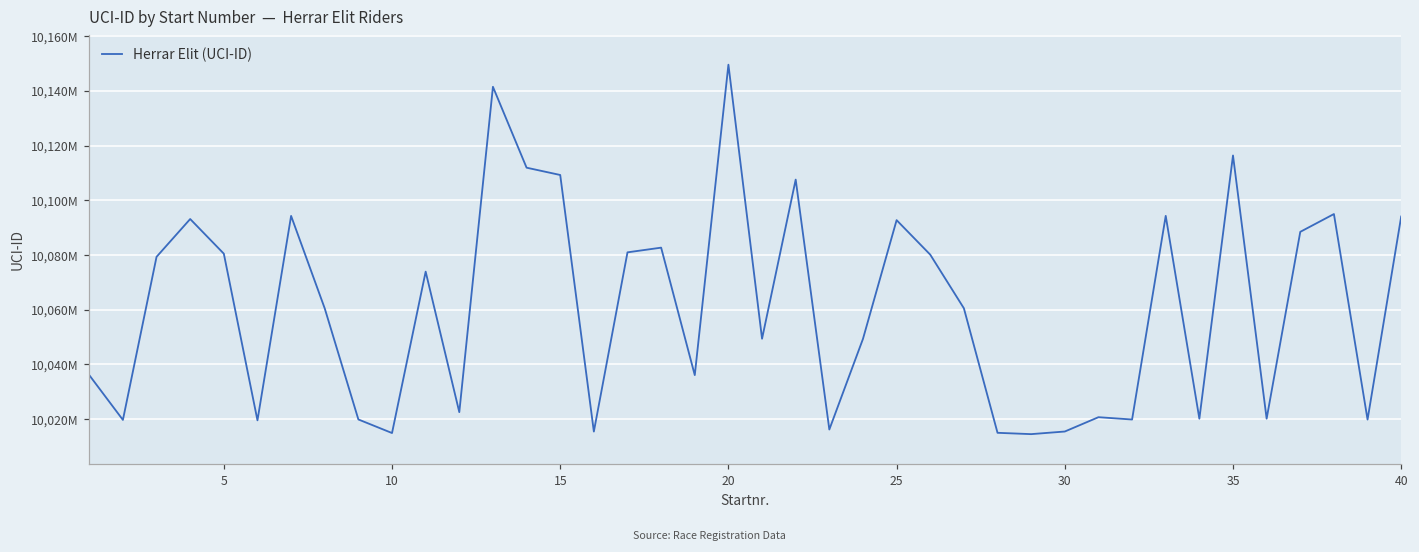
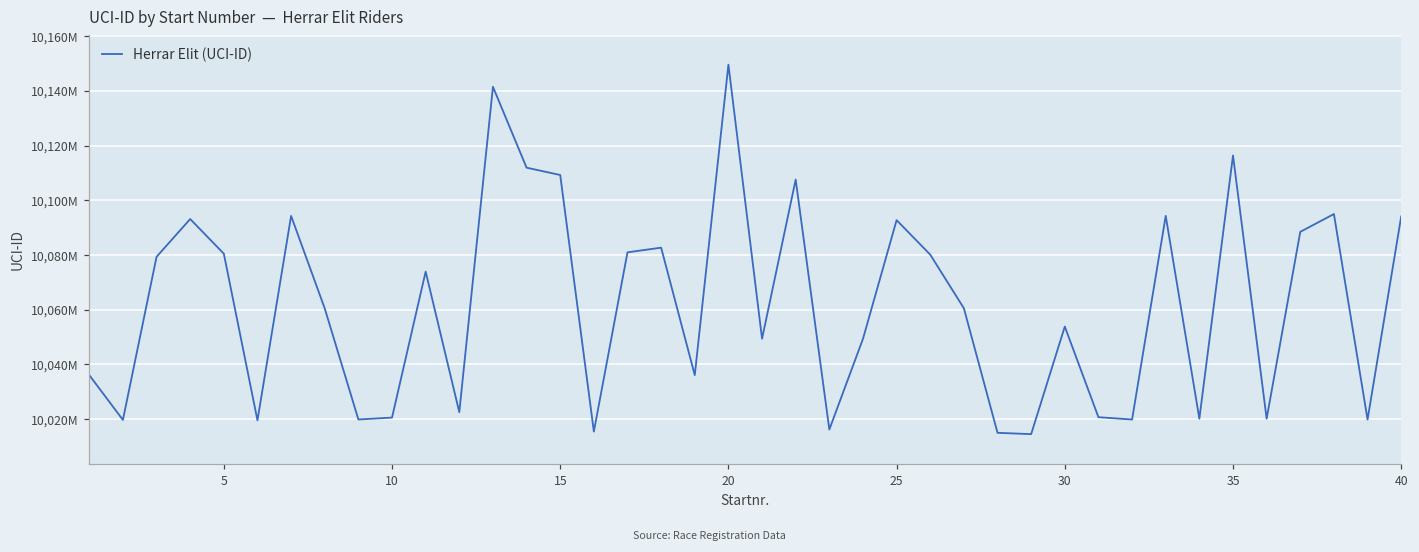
10: 10,015,000,000 -> 10,021,000,000
30: 10,016,000,000 -> 10,054,000,000
